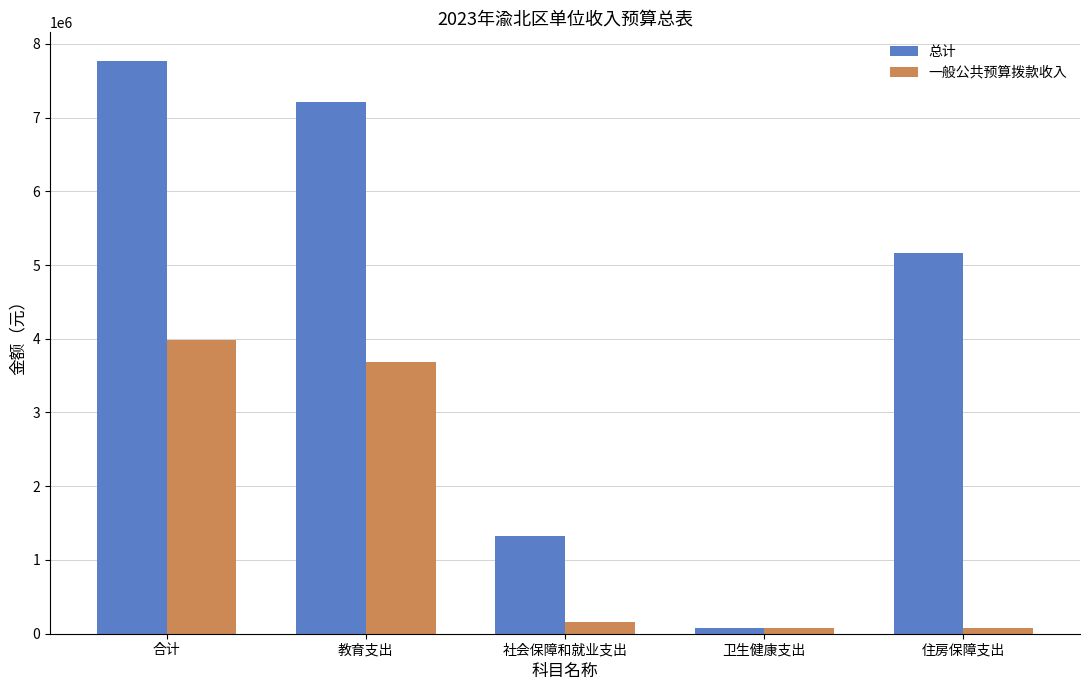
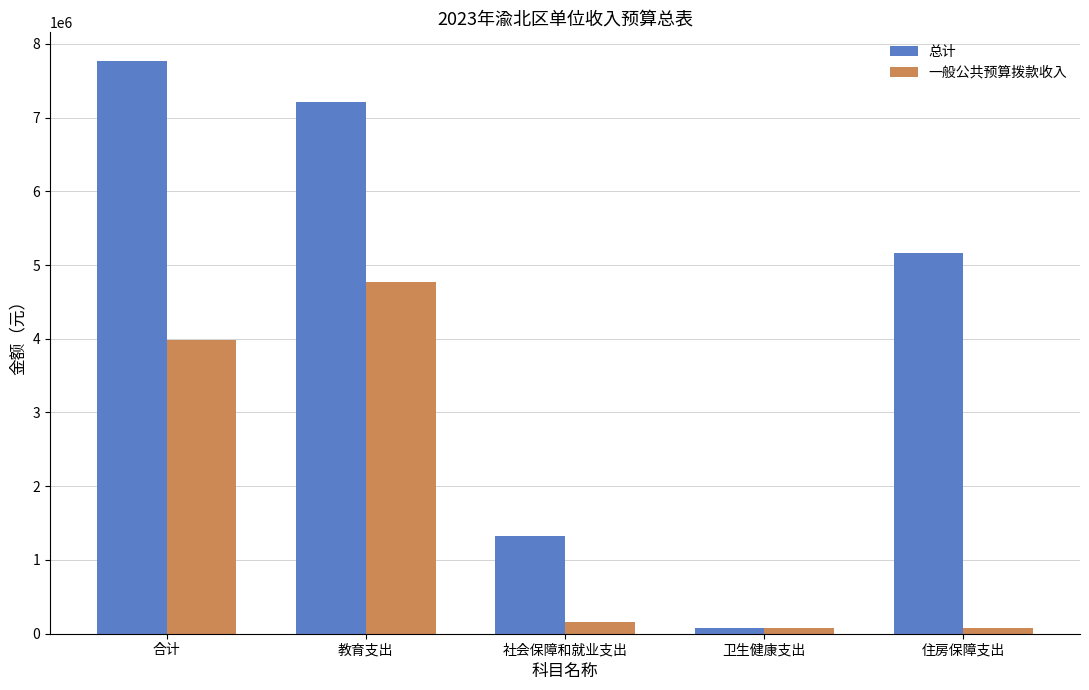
一般公共预算拨款收入, 教育支出: 3700000 -> 4800000
